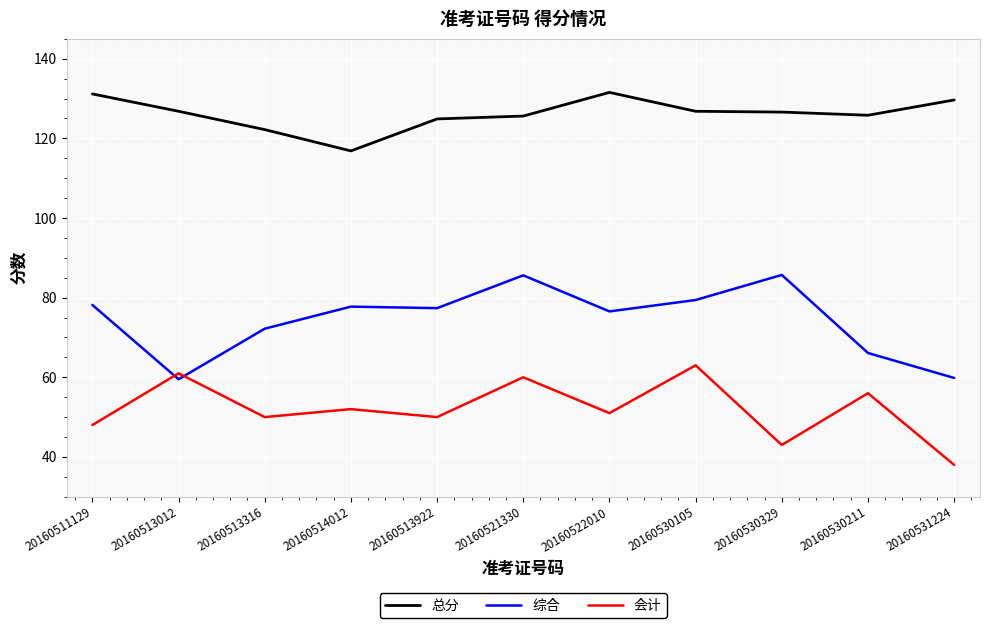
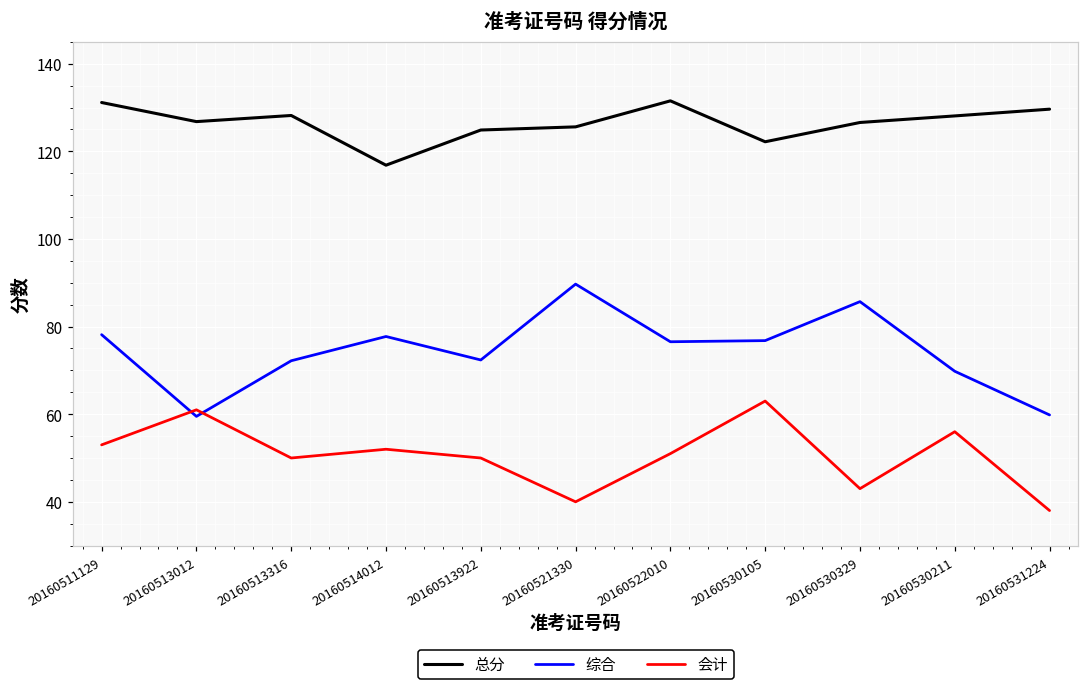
会计, 20160511129: 48 -> 53
总分, 20160513316: 122 -> 128
综合, 20160513922: 77 -> 72
综合, 20160521330: 86 -> 90
会计, 20160521330: 60 -> 40
总分, 20160530105: 127 -> 122
综合, 20160530105: 79 -> 77
总分, 20160530211: 126 -> 128
综合, 20160530211: 66 -> 70
